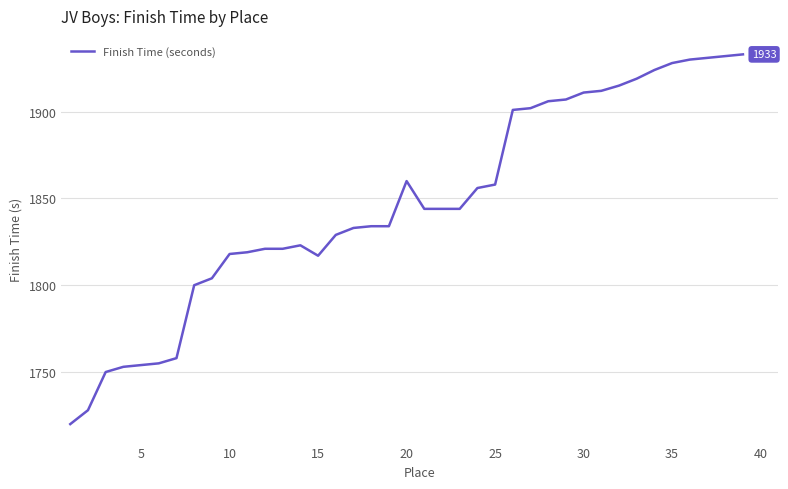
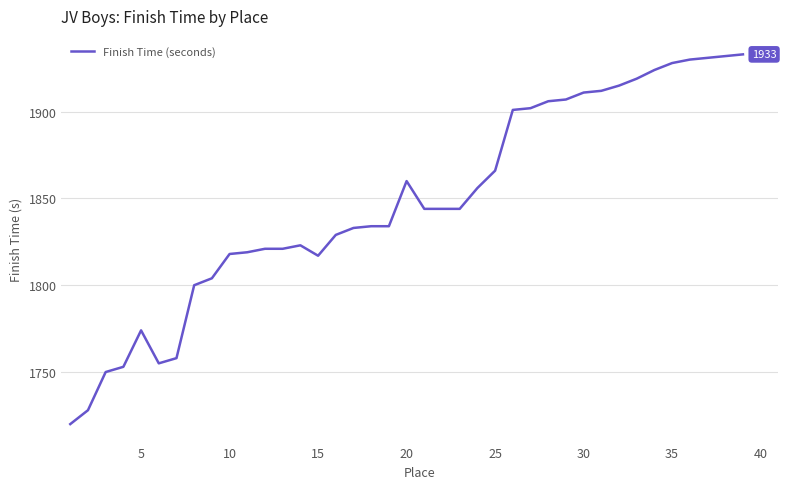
5: 1754 -> 1774
25: 1858 -> 1866
